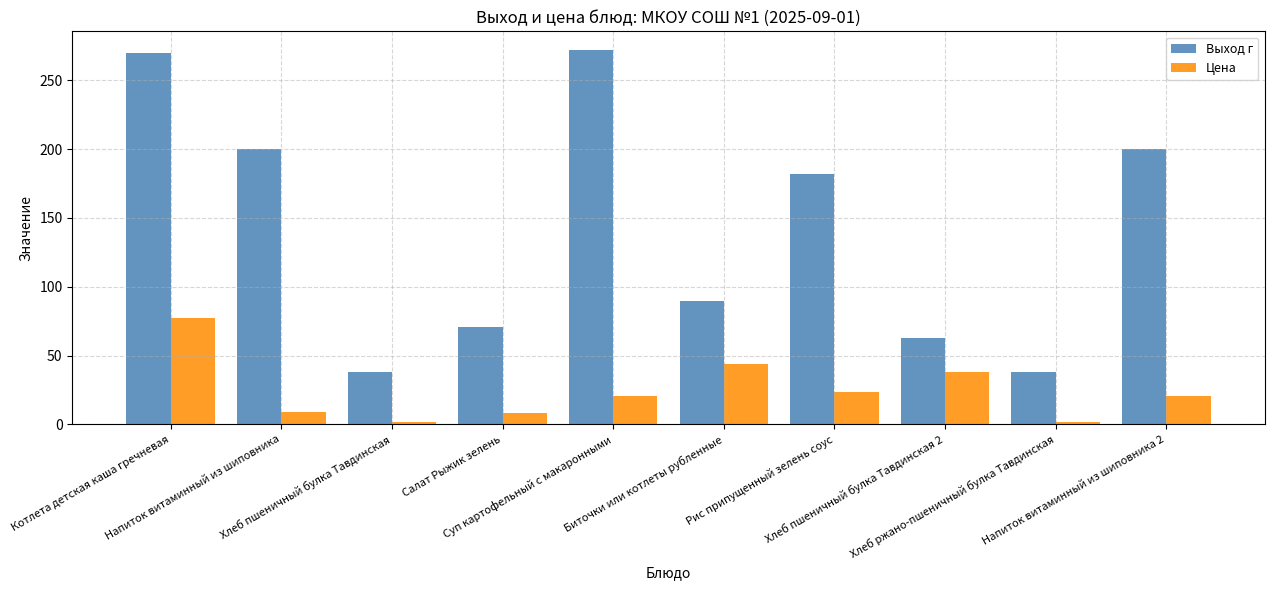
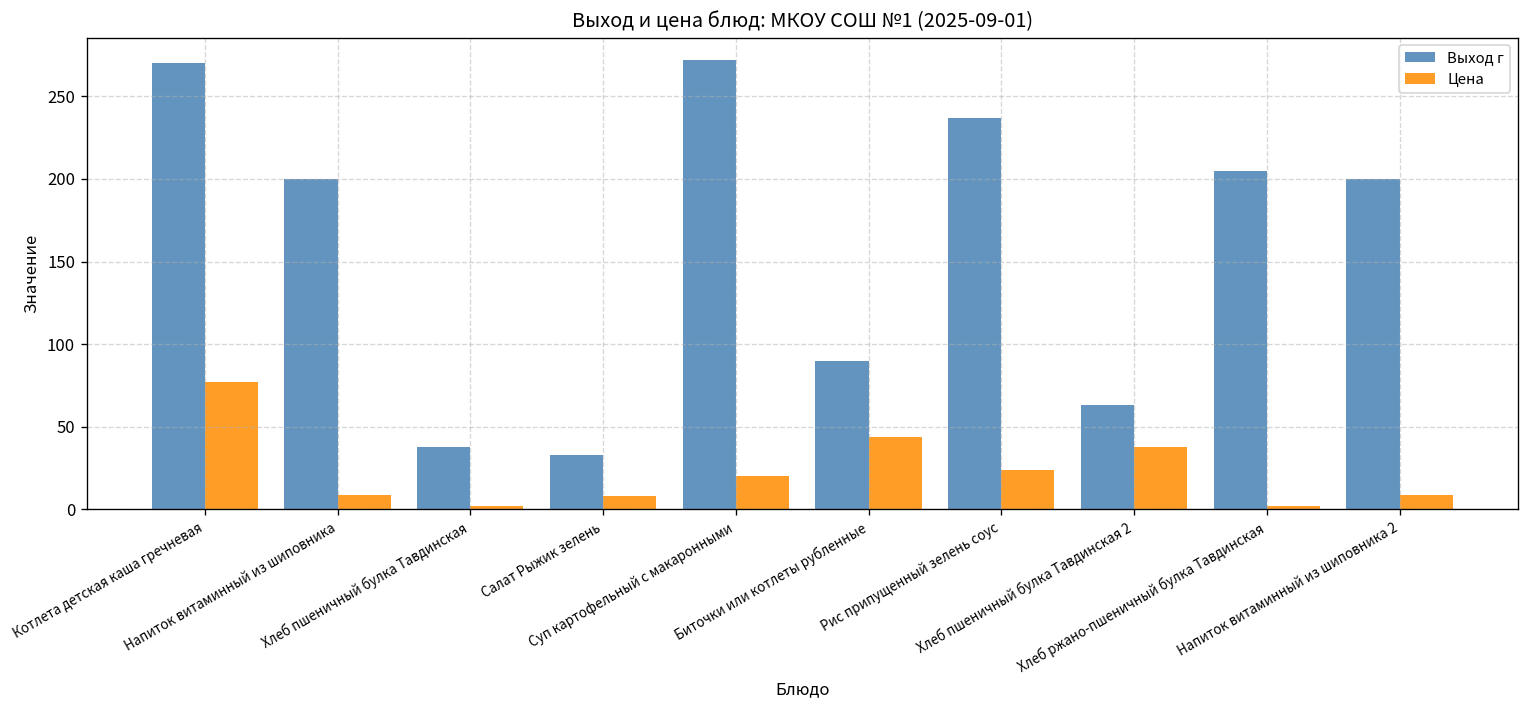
Выход г, Салат Рыжик зелень: 71 -> 33
Выход г, Рис припущенный зелень соус: 182 -> 237
Выход г, Хлеб ржано-пшеничный булка Тавдинская: 38 -> 205
Цена, Напиток витаминный из шиповника 2: 20 -> 9
